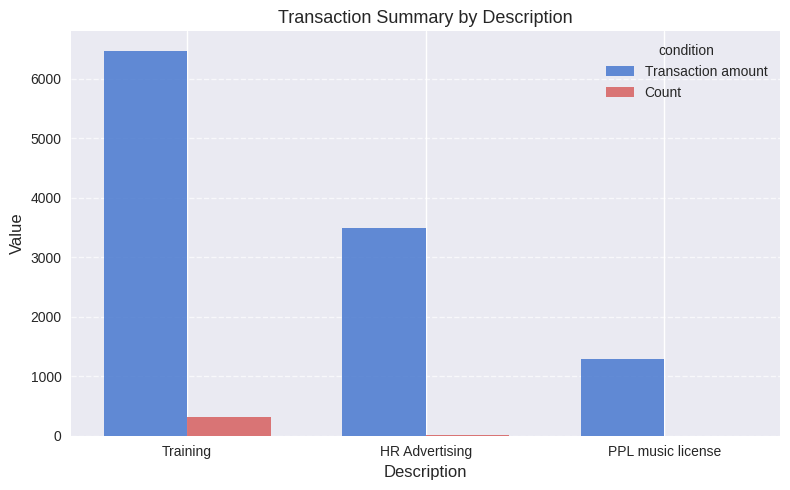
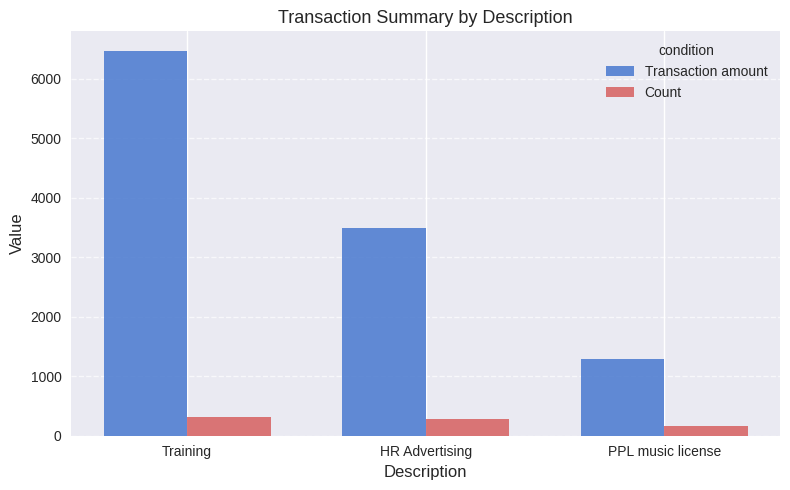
Count, HR Advertising: 0 -> 300
Count, PPL music license: 0 -> 200
